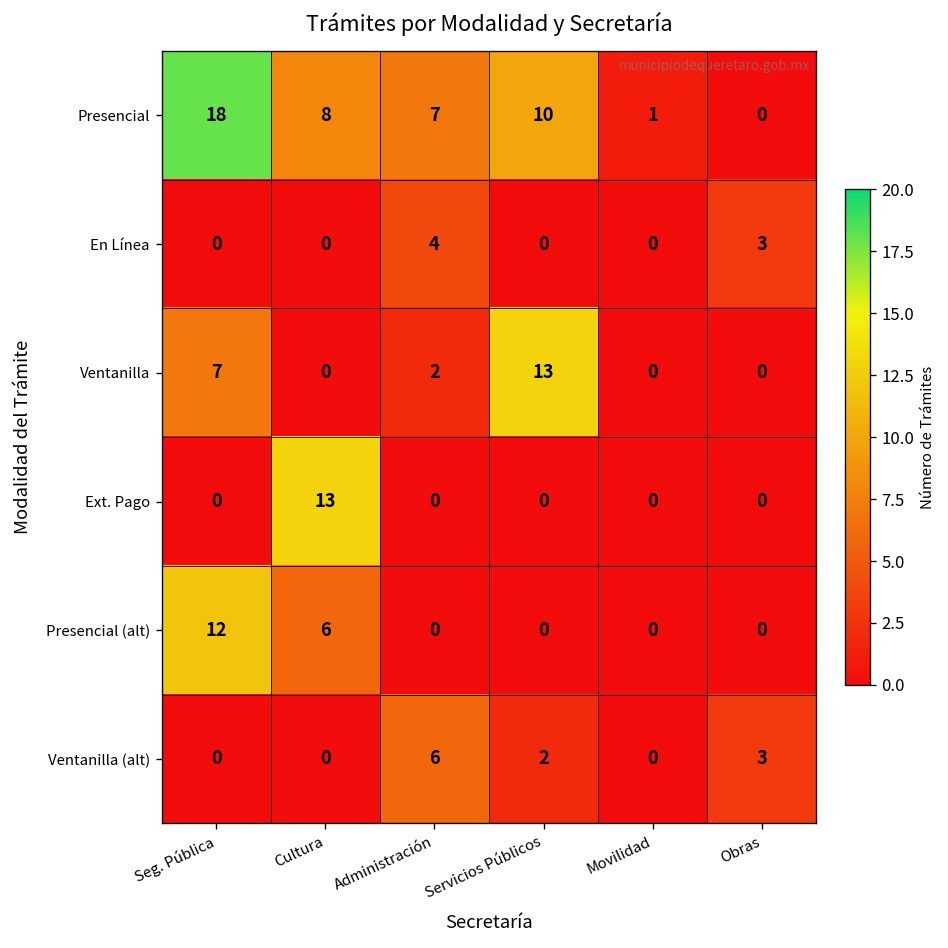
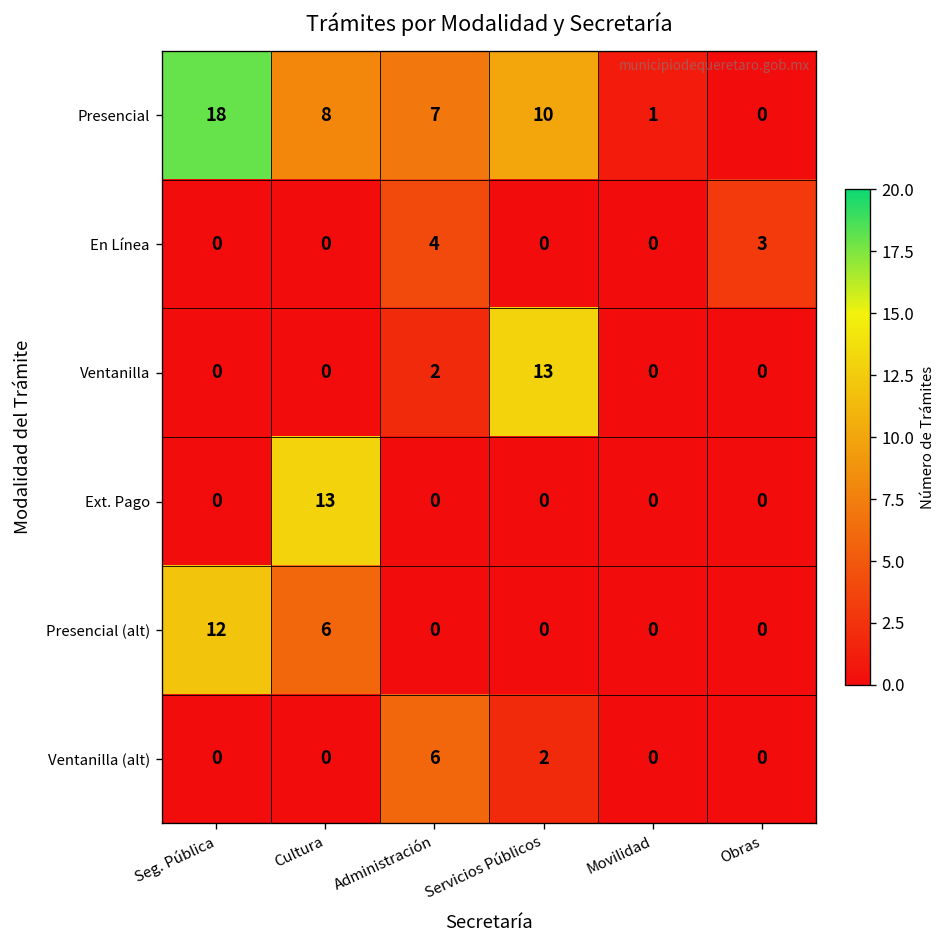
Ventanilla, Seg. Pública: 7 -> 0
Ventanilla (alt), Obras: 3 -> 0
